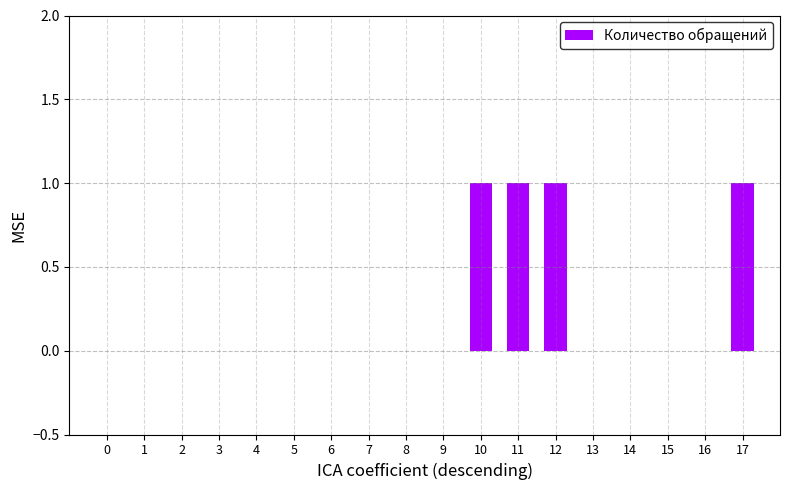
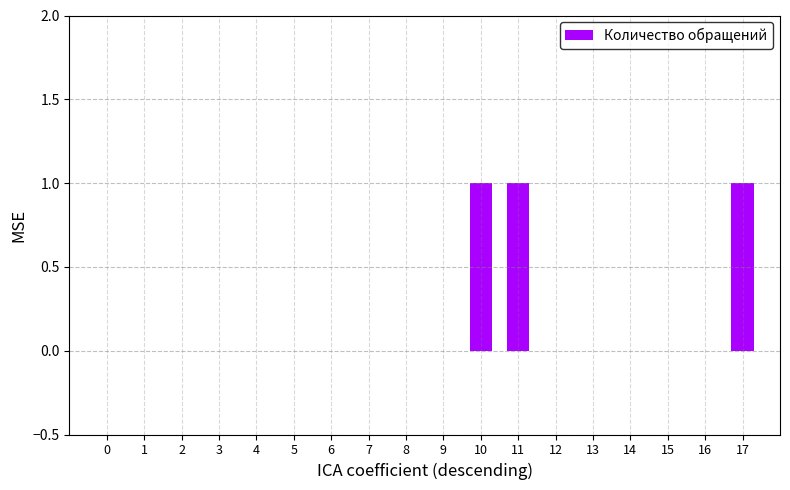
12: 1 -> 0
